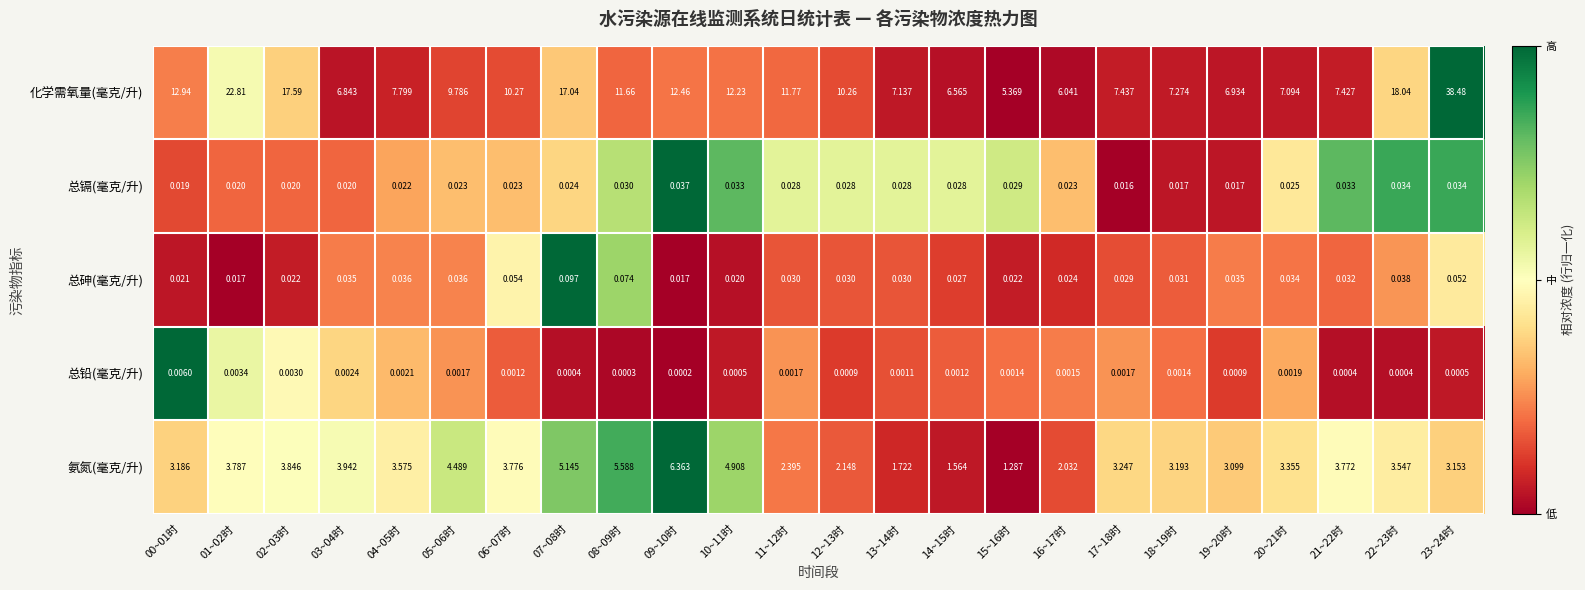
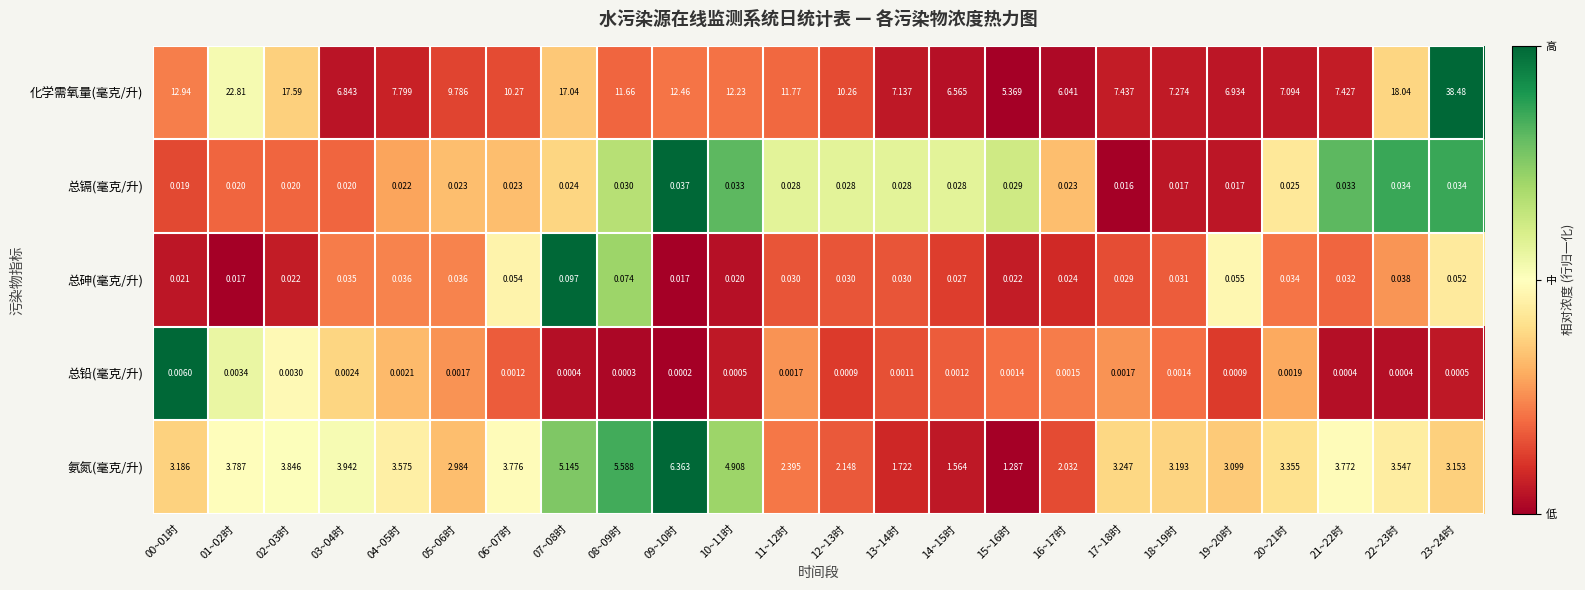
总砷(毫克/升), 19~20时: 0.035 -> 0.055
氨氮(毫克/升), 05~06时: 4.489 -> 2.984
